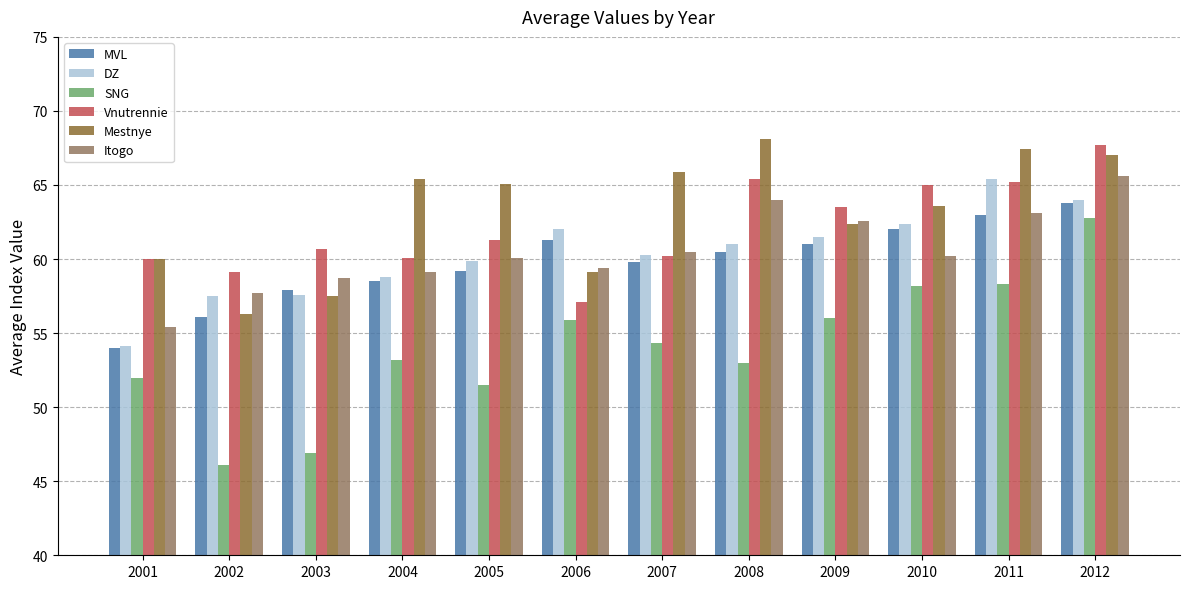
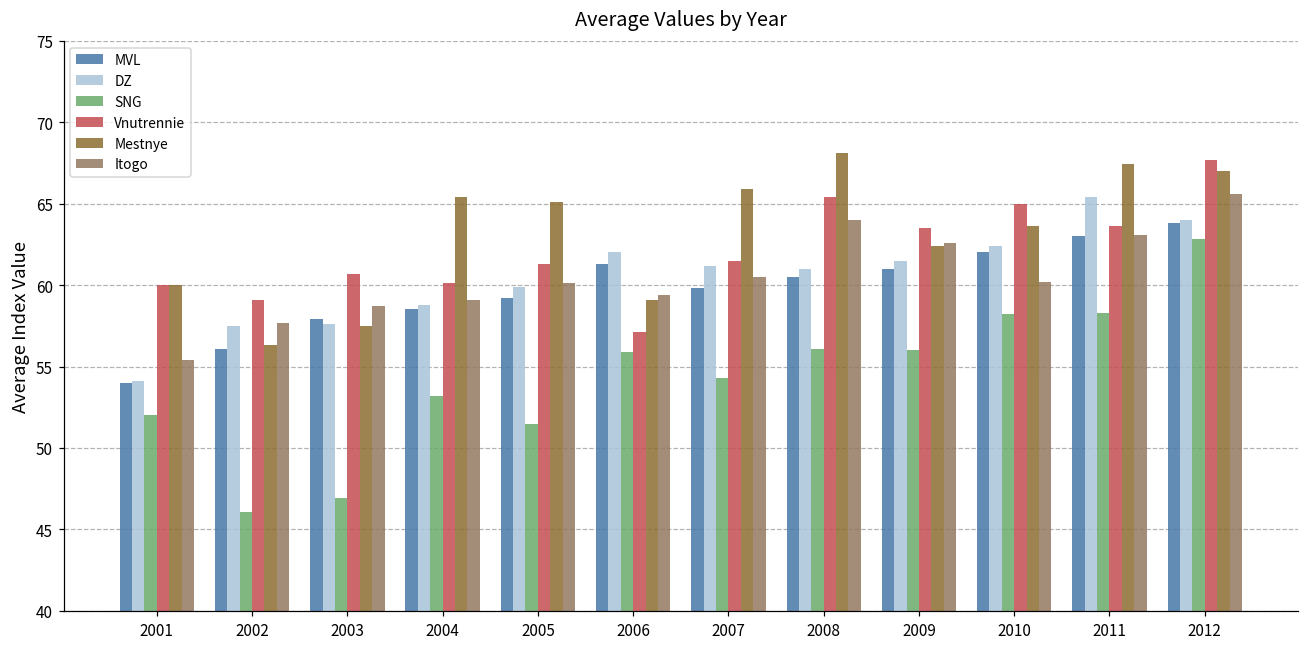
DZ, 2007: 60.3 -> 61.2
Vnutrennie, 2007: 60.2 -> 61.5
SNG, 2008: 53.0 -> 56.1
Vnutrennie, 2011: 65.2 -> 63.6
